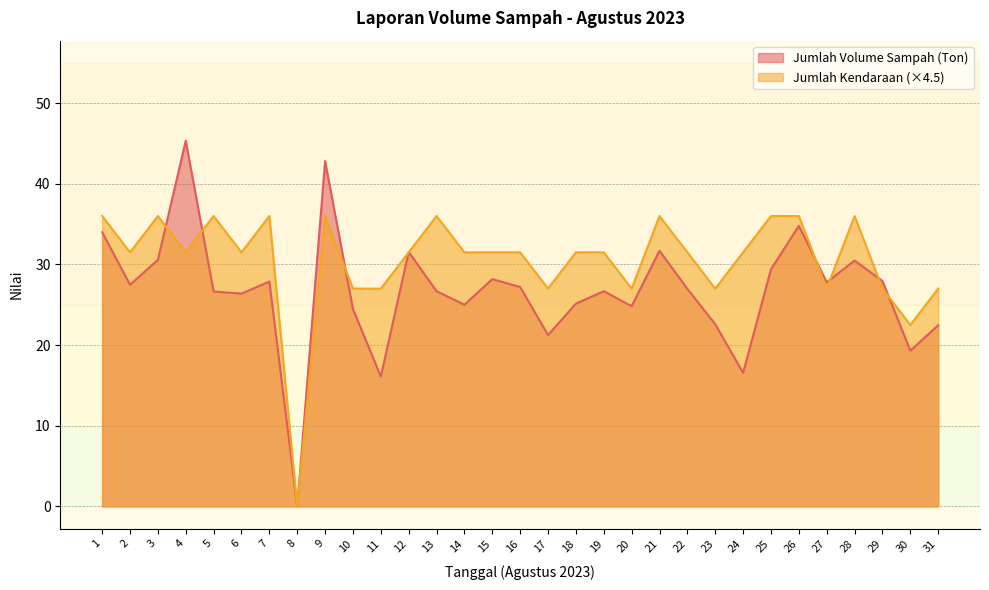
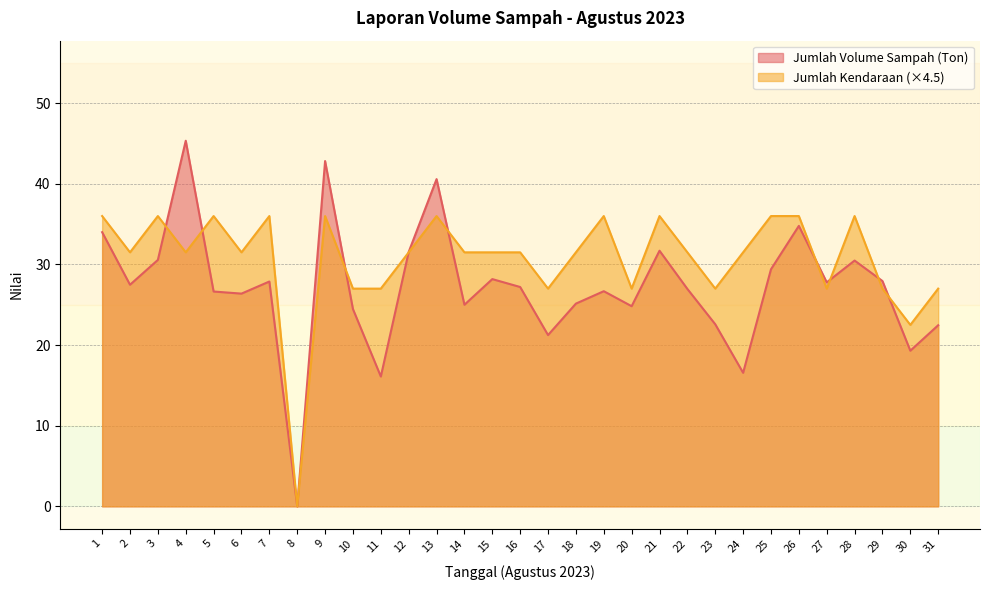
Jumlah Volume Sampah (Ton), 13: 27 -> 41
Jumlah Kendaraan (×4.5), 19: 32 -> 36
